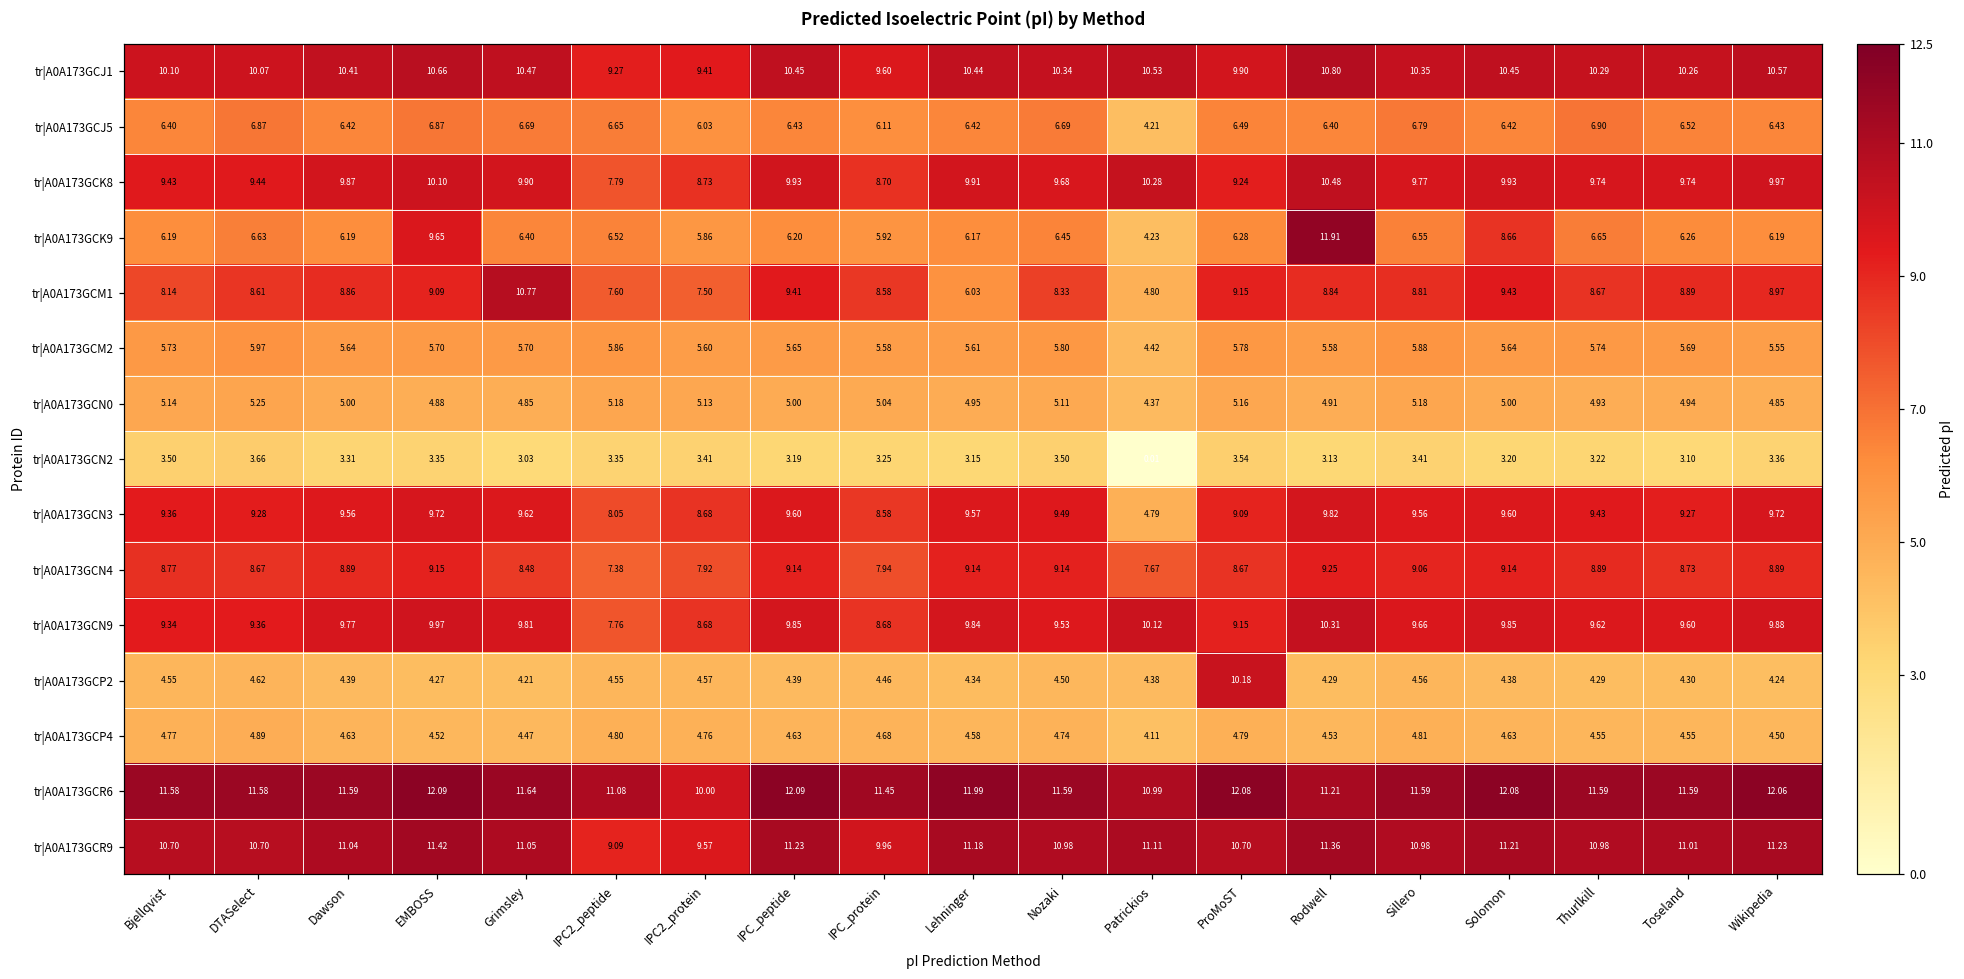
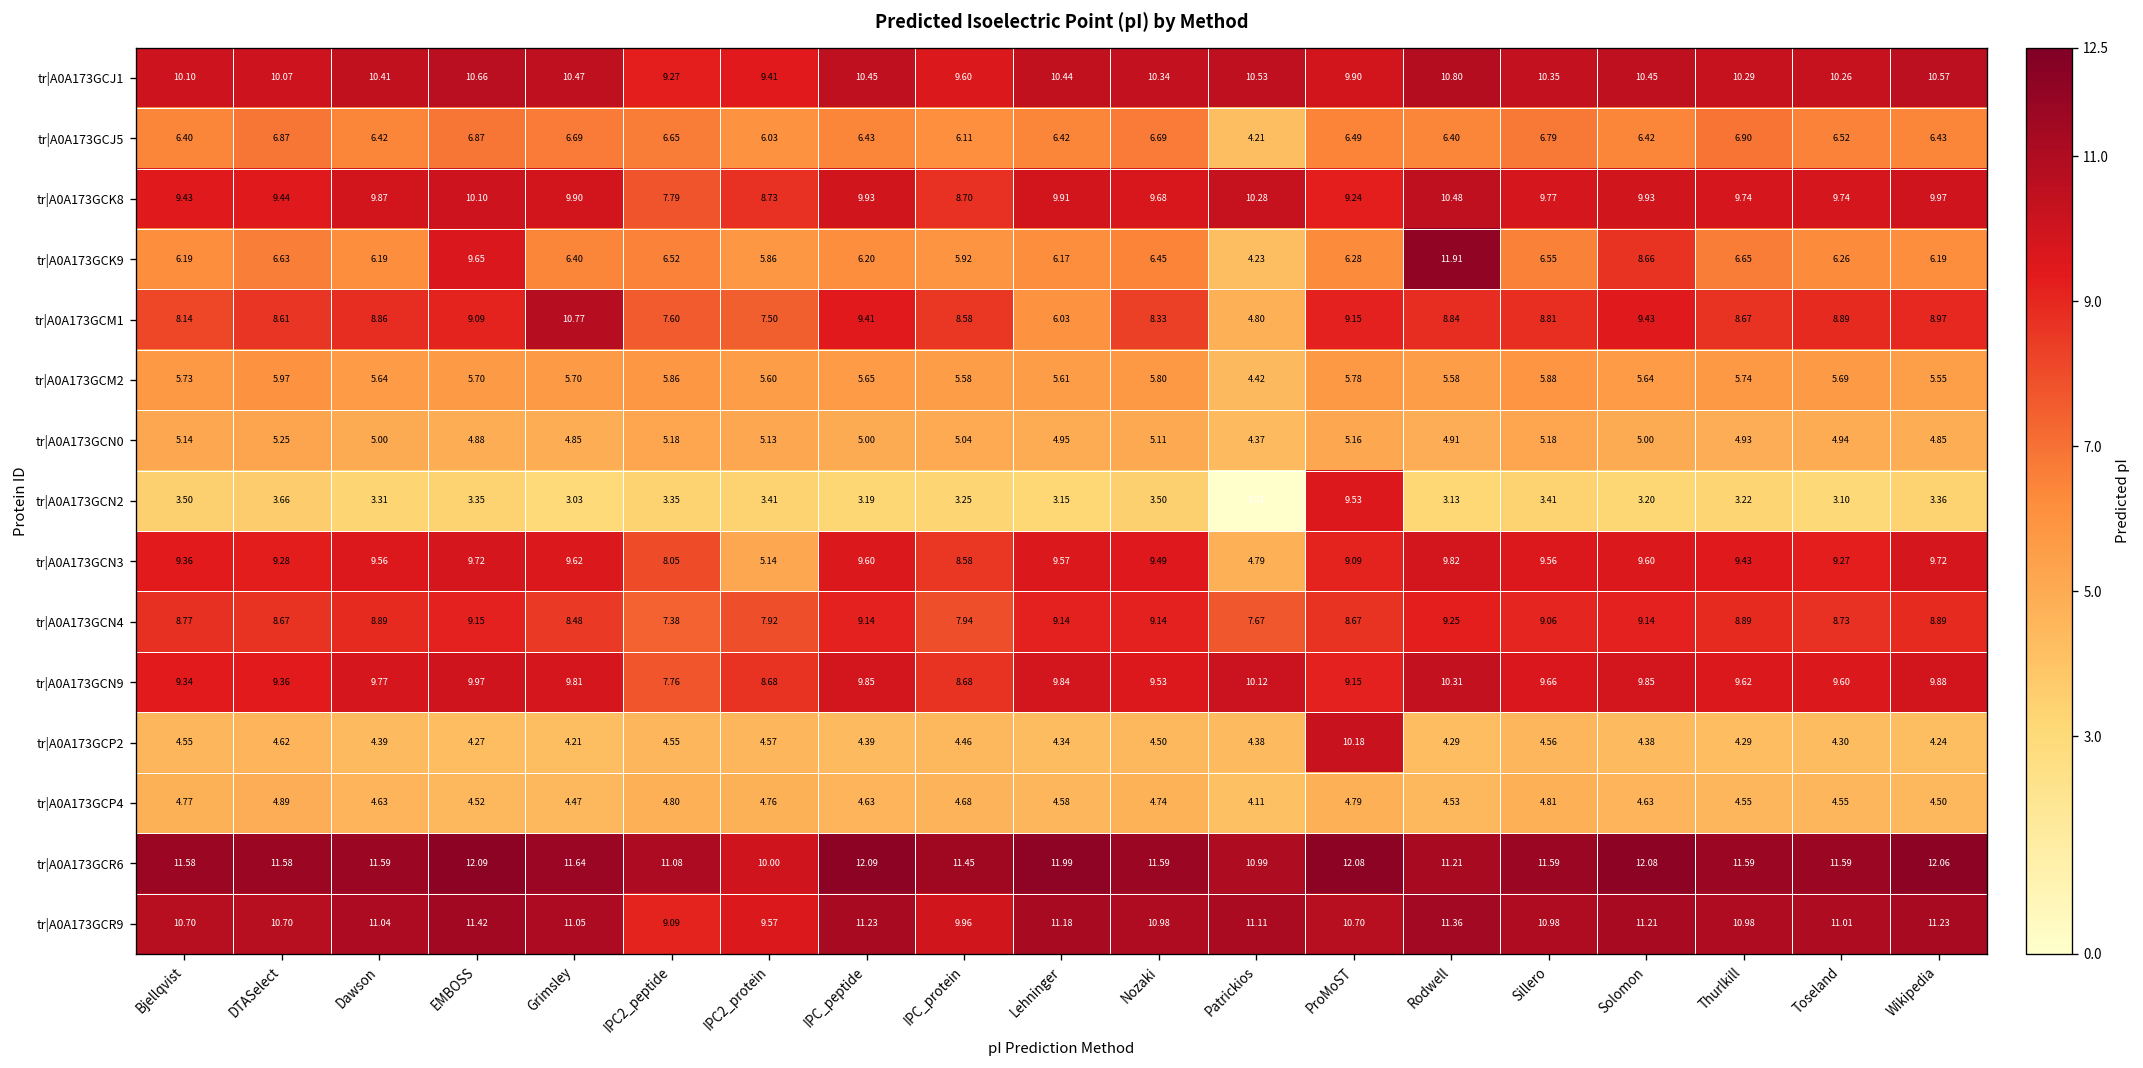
tr|A0A173GCN2, ProMoST: 3.54 -> 9.53
tr|A0A173GCN3, IPC2_protein: 8.68 -> 5.14
